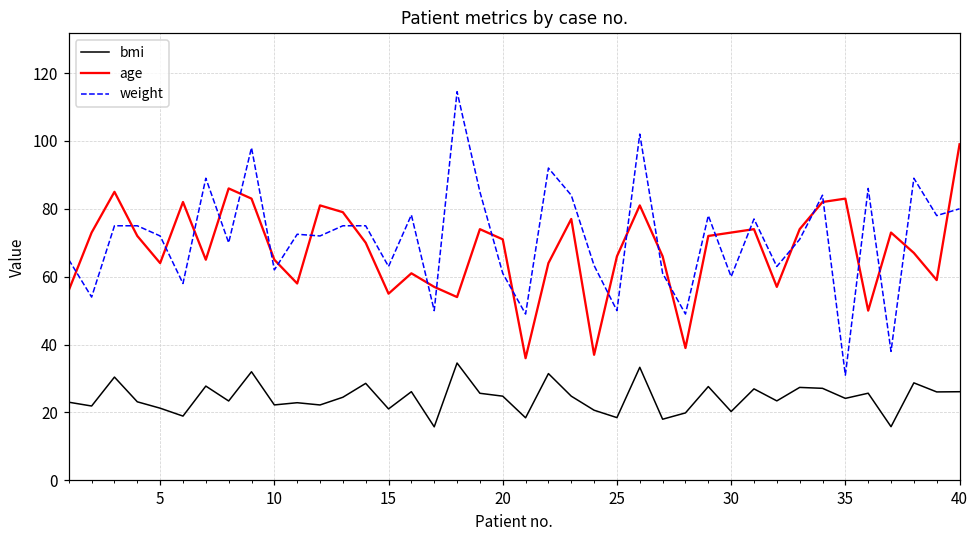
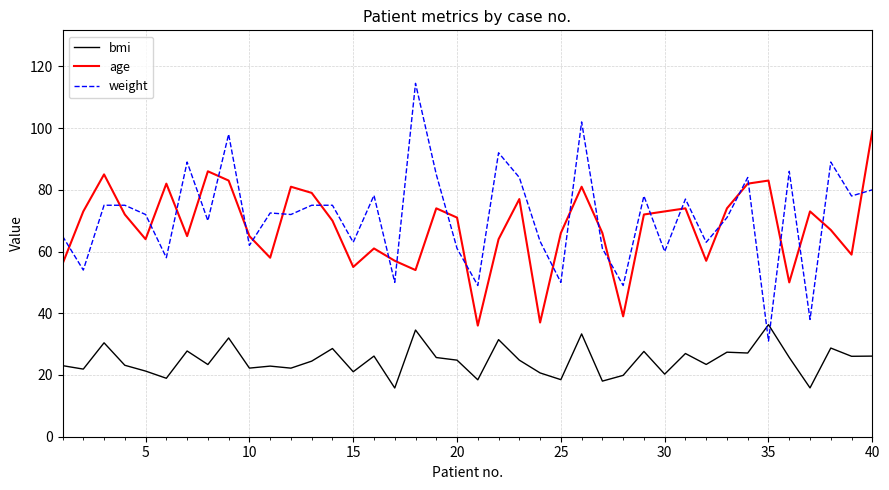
bmi, 35: 24 -> 36
